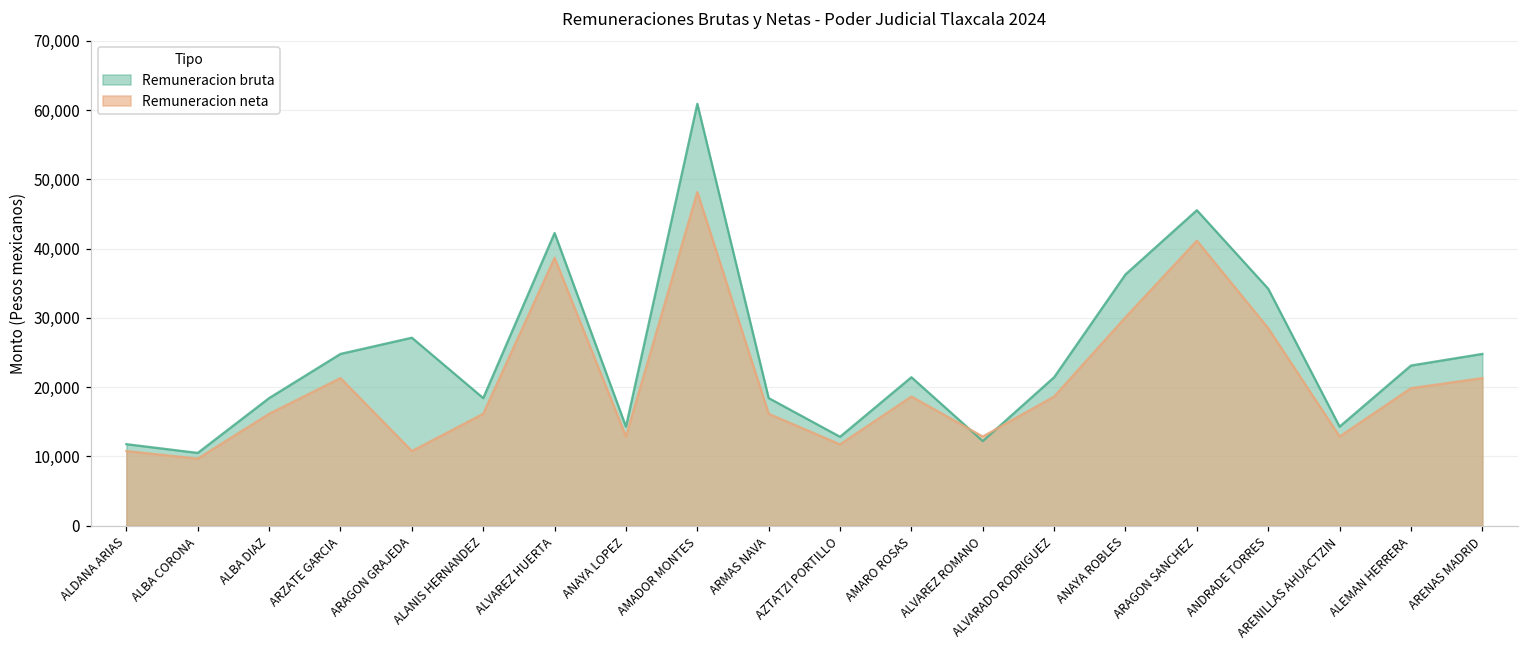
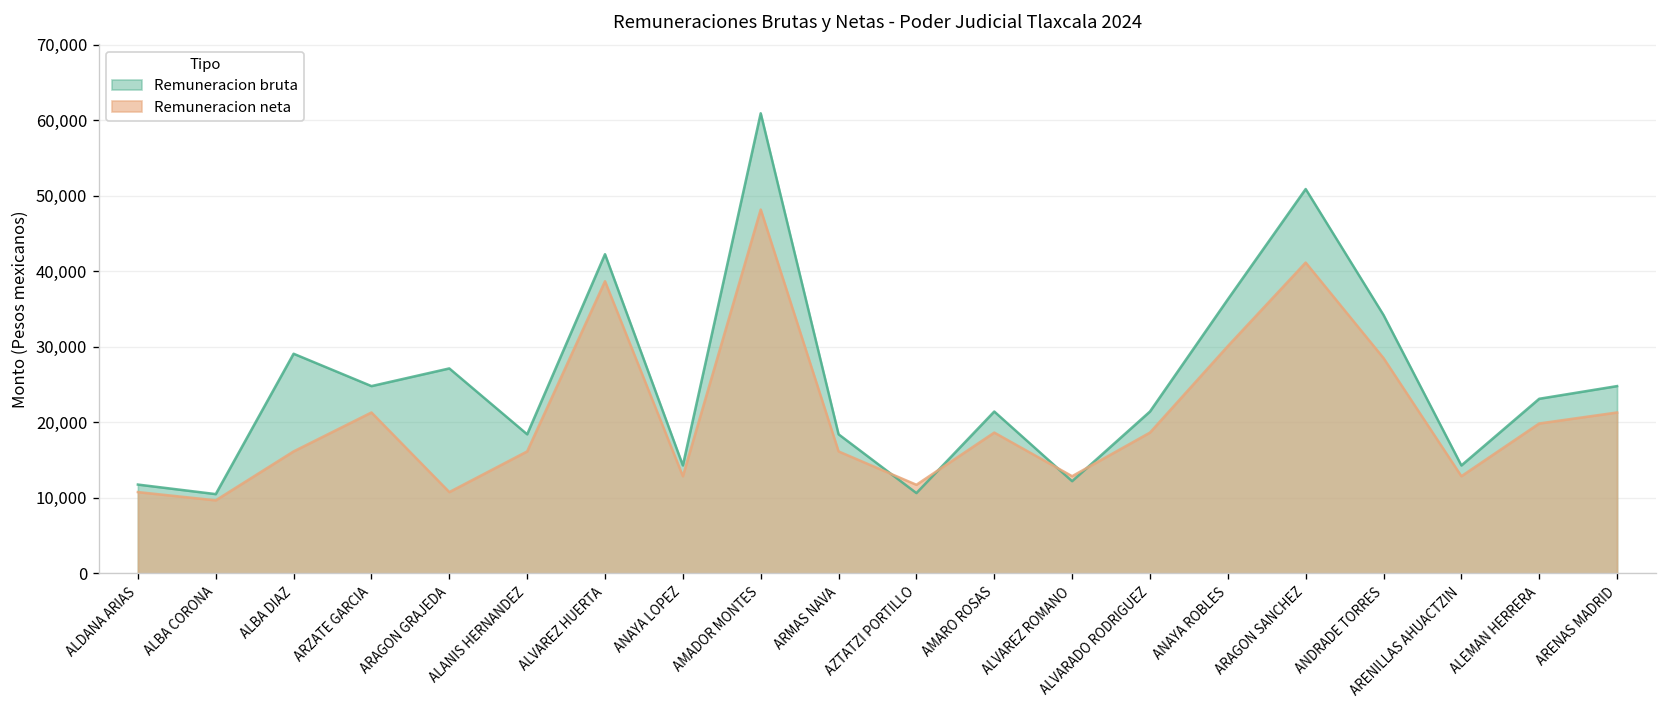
Remuneracion bruta, ALBA DIAZ: 18,000 -> 29,000
Remuneracion bruta, AZTATZI PORTILLO: 13,000 -> 11,000
Remuneracion bruta, ARAGON SANCHEZ: 46,000 -> 51,000
